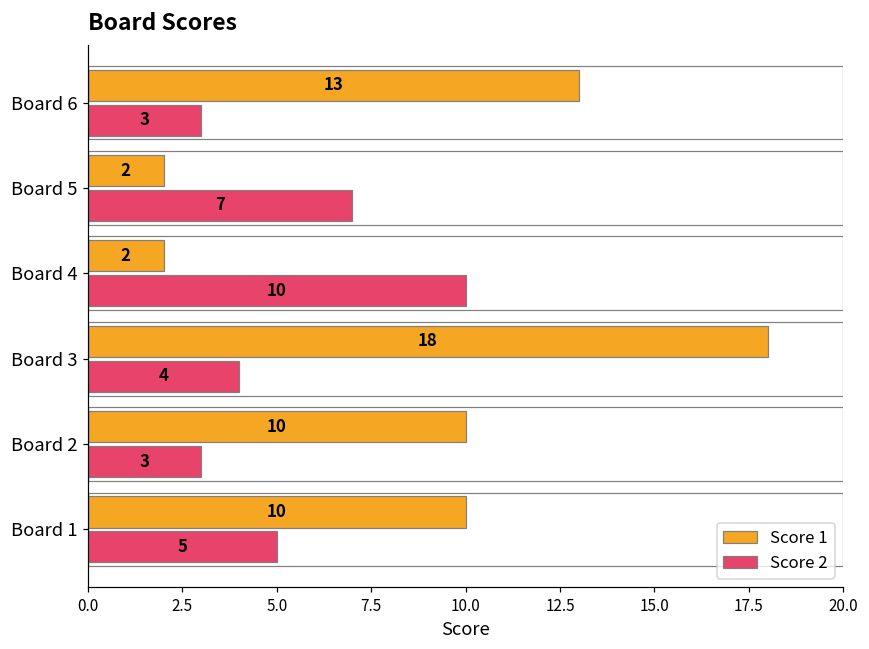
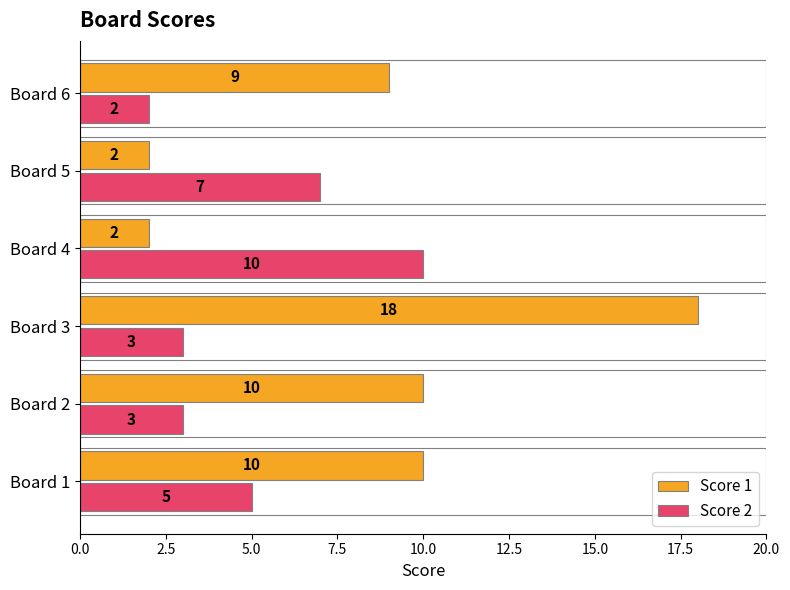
Score 1, Board 6: 13 -> 9
Score 2, Board 6: 3 -> 2
Score 2, Board 3: 4 -> 3
